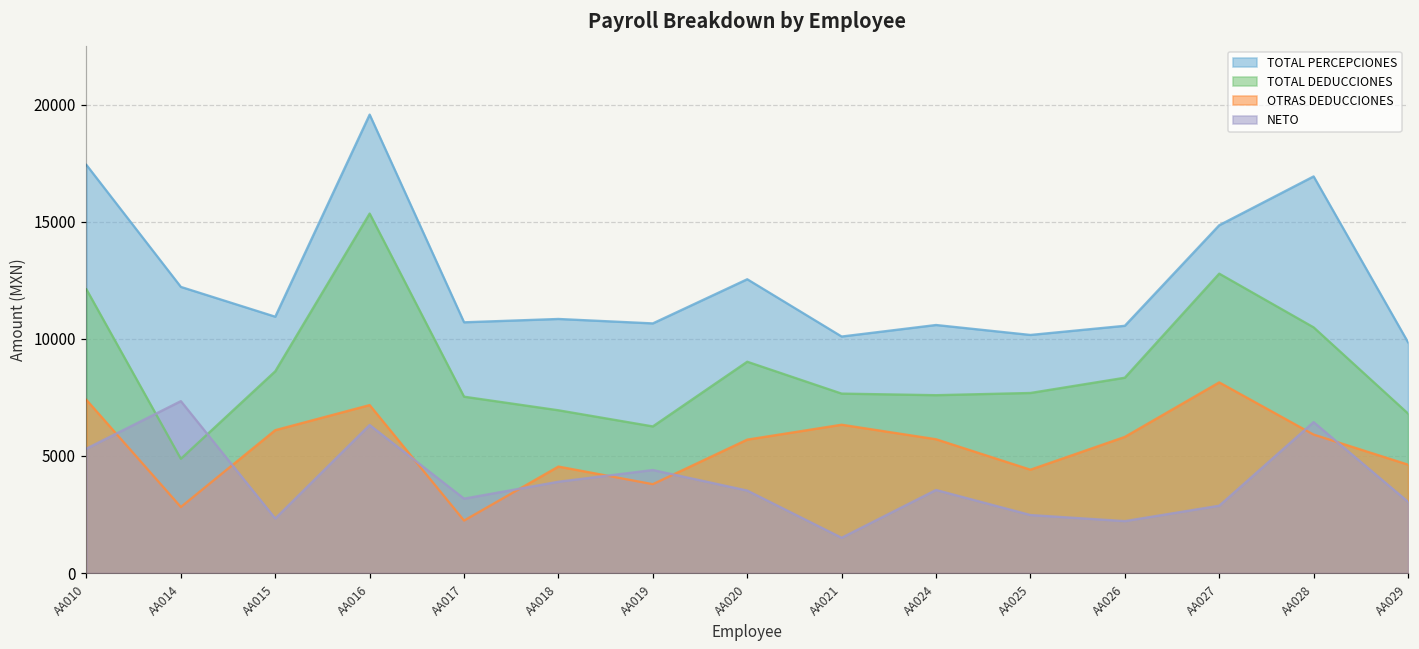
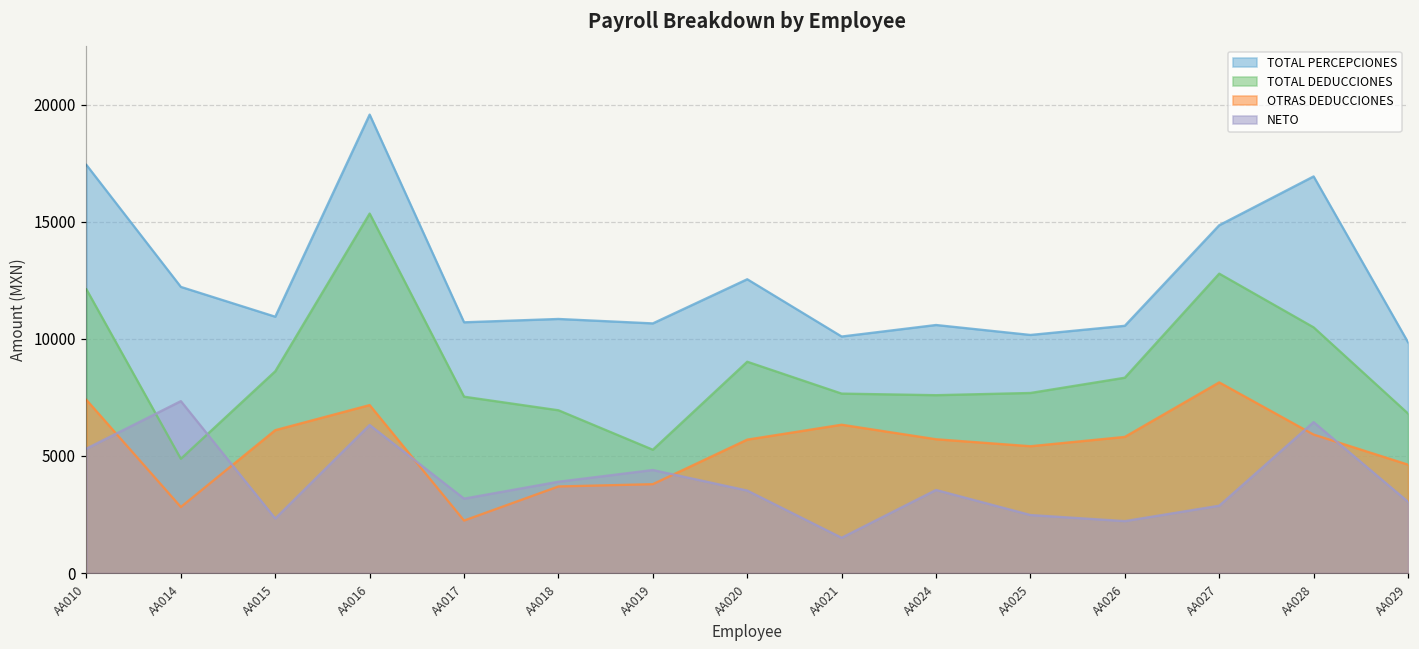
OTRAS DEDUCCIONES, AA018: 4500 -> 3700
TOTAL DEDUCCIONES, AA019: 6300 -> 5300
OTRAS DEDUCCIONES, AA025: 4400 -> 5400
